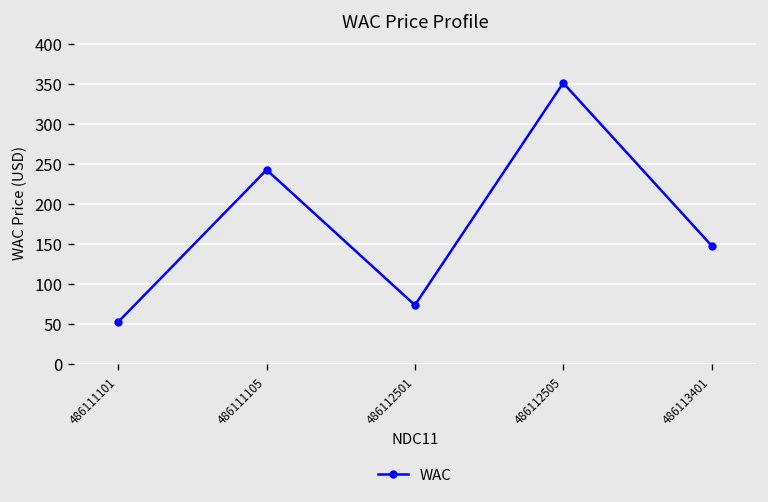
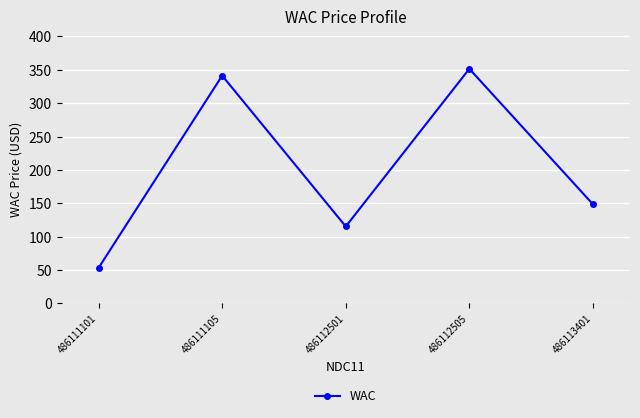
486111105: 240 -> 340
486112501: 70 -> 120
